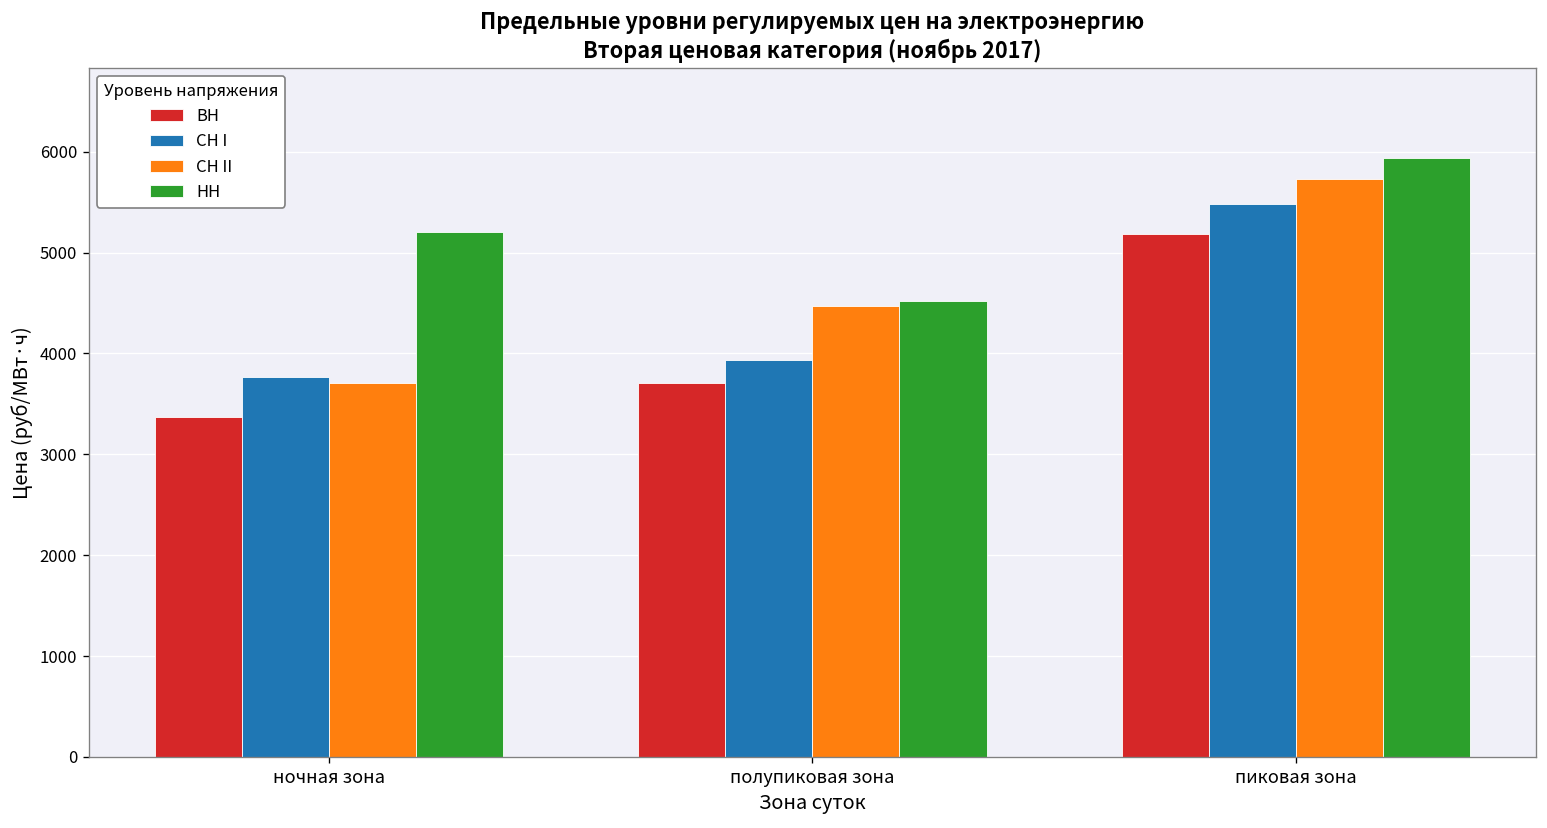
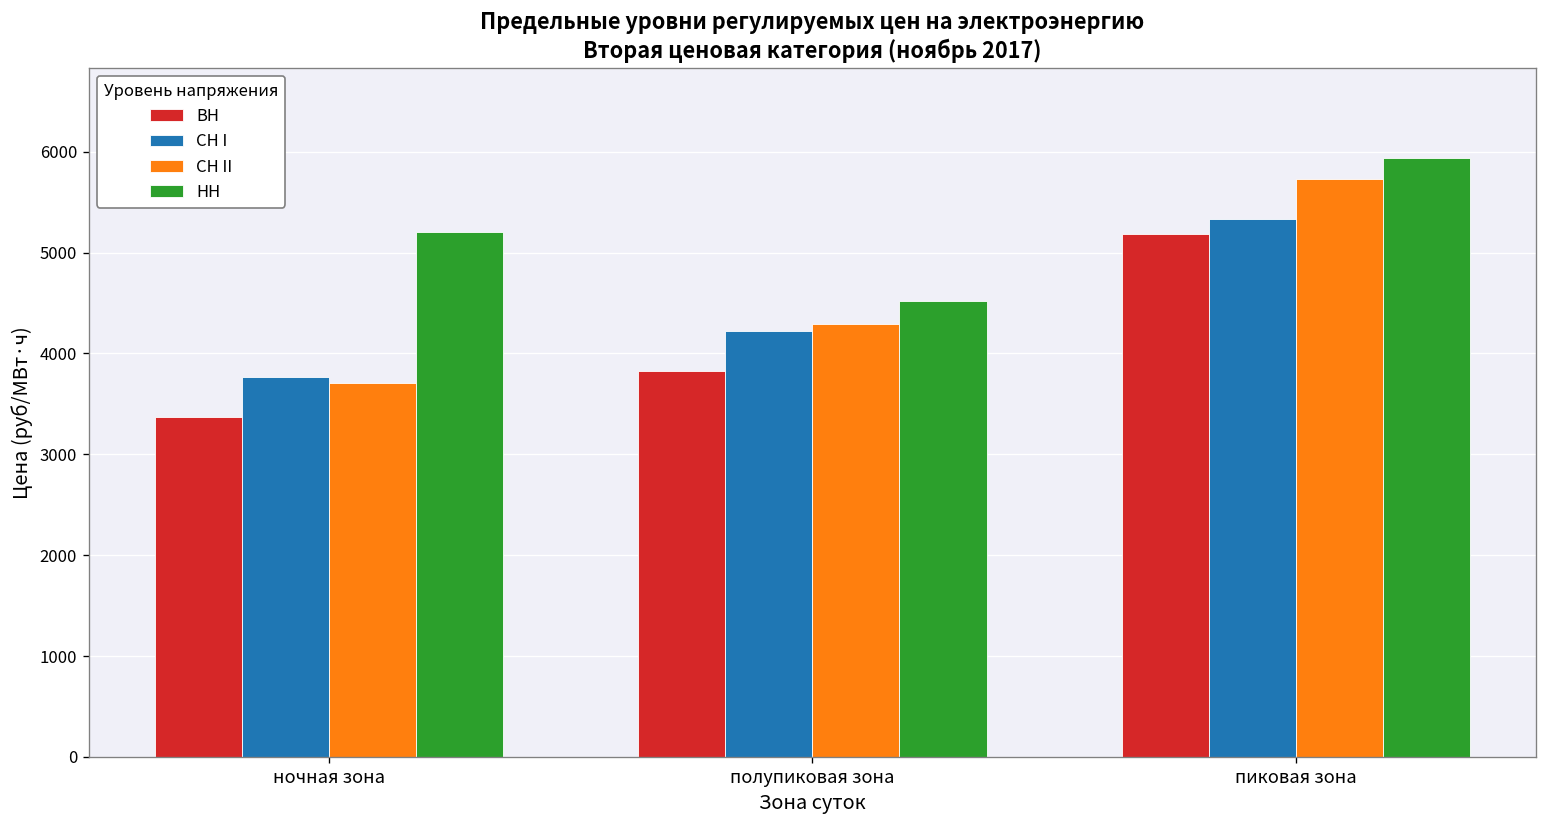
ВН, полупиковая зона: 3700 -> 3800
СН I, полупиковая зона: 3900 -> 4200
СН II, полупиковая зона: 4500 -> 4300
СН I, пиковая зона: 5500 -> 5300
